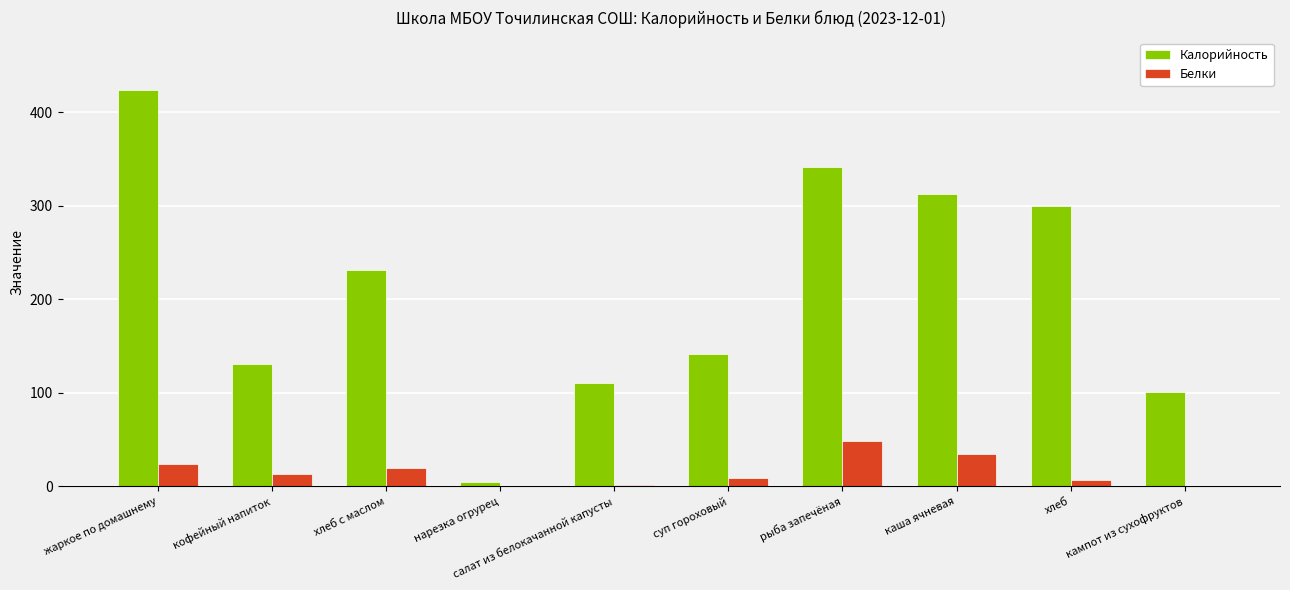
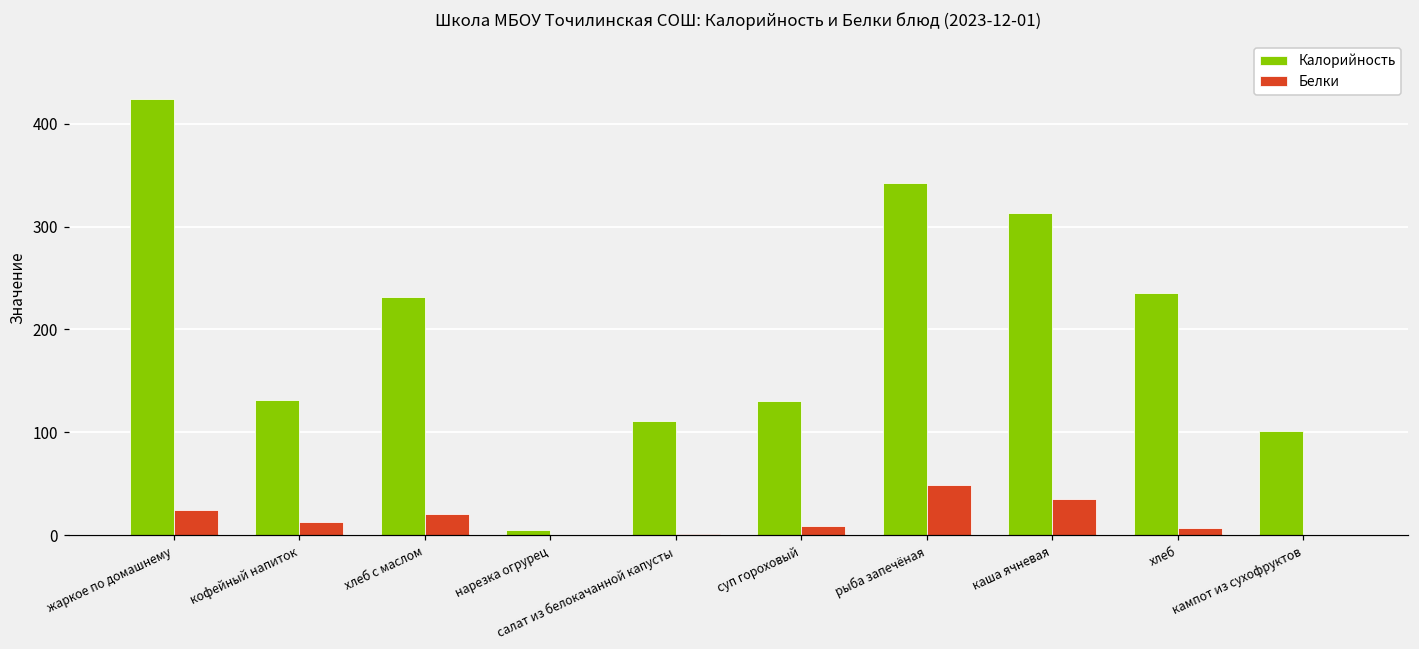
Калорийность, суп гороховый: 140 -> 130
Калорийность, хлеб: 300 -> 240
